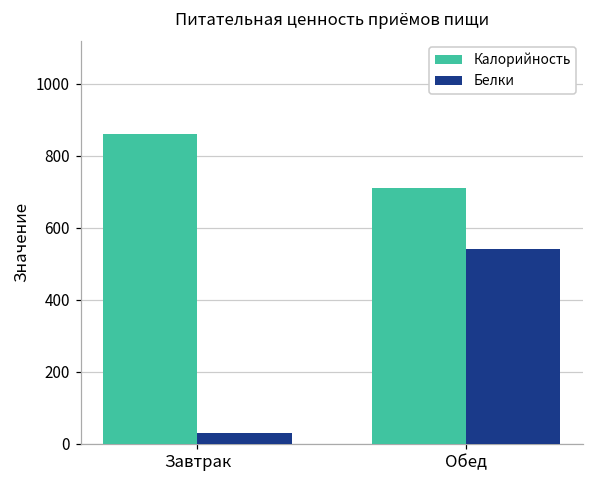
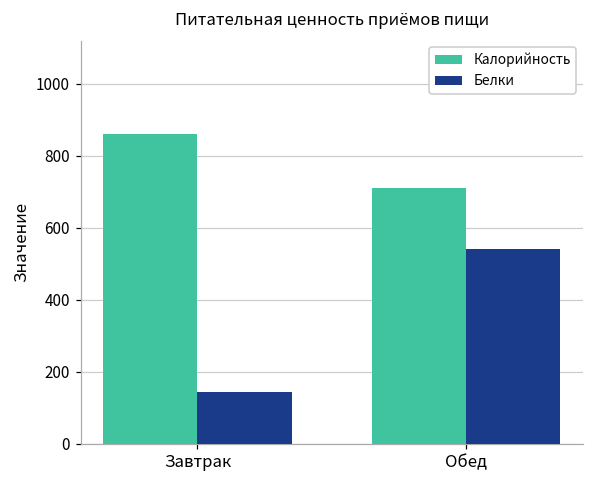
Белки, Завтрак: 30 -> 140
